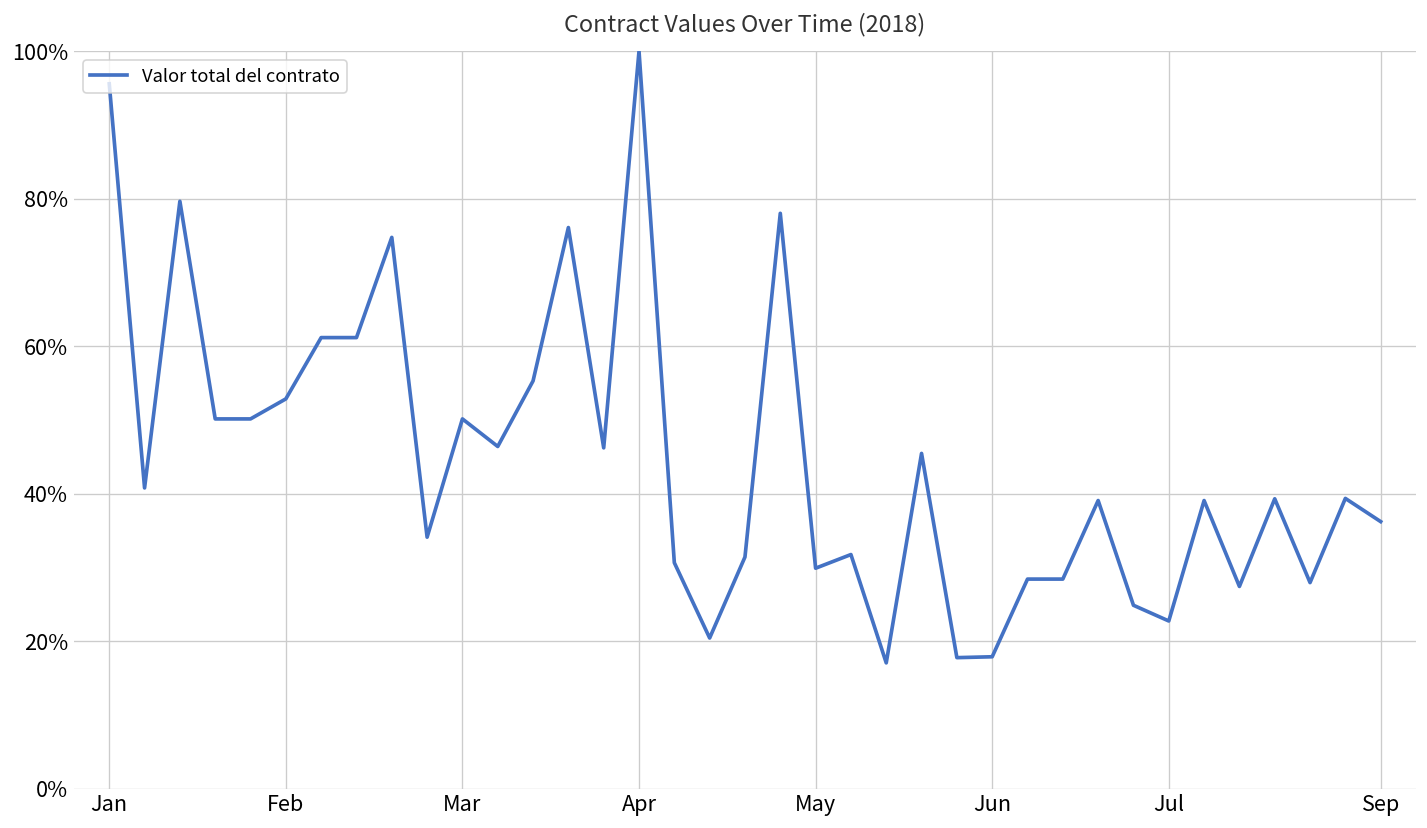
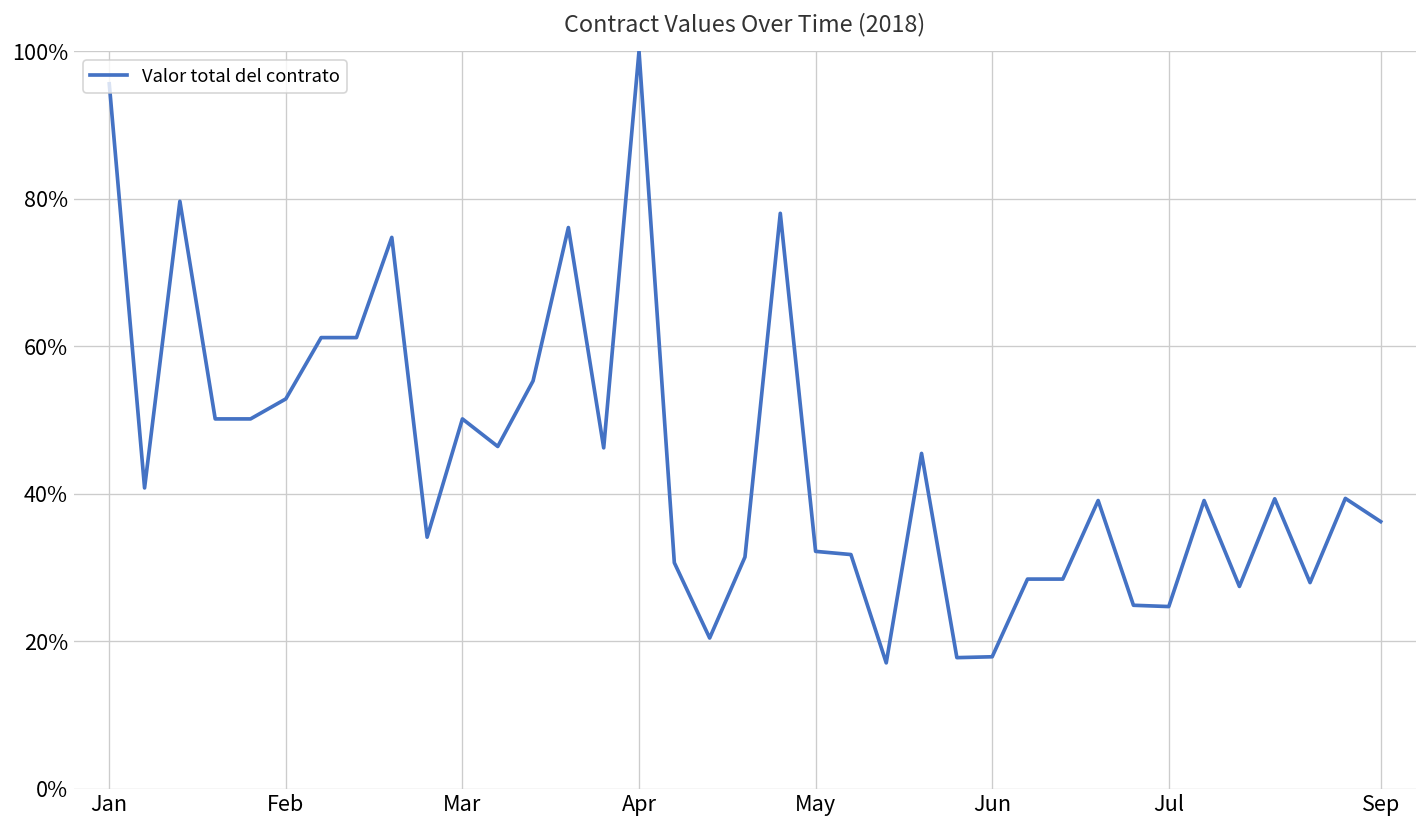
May: 30% -> 32%
Jul: 23% -> 25%
